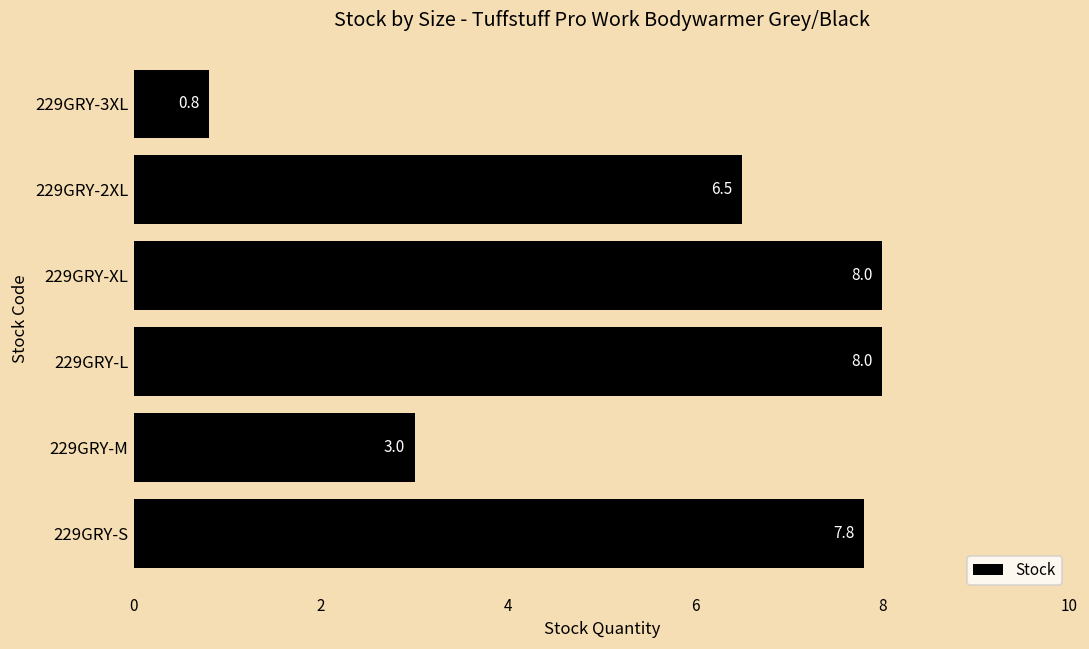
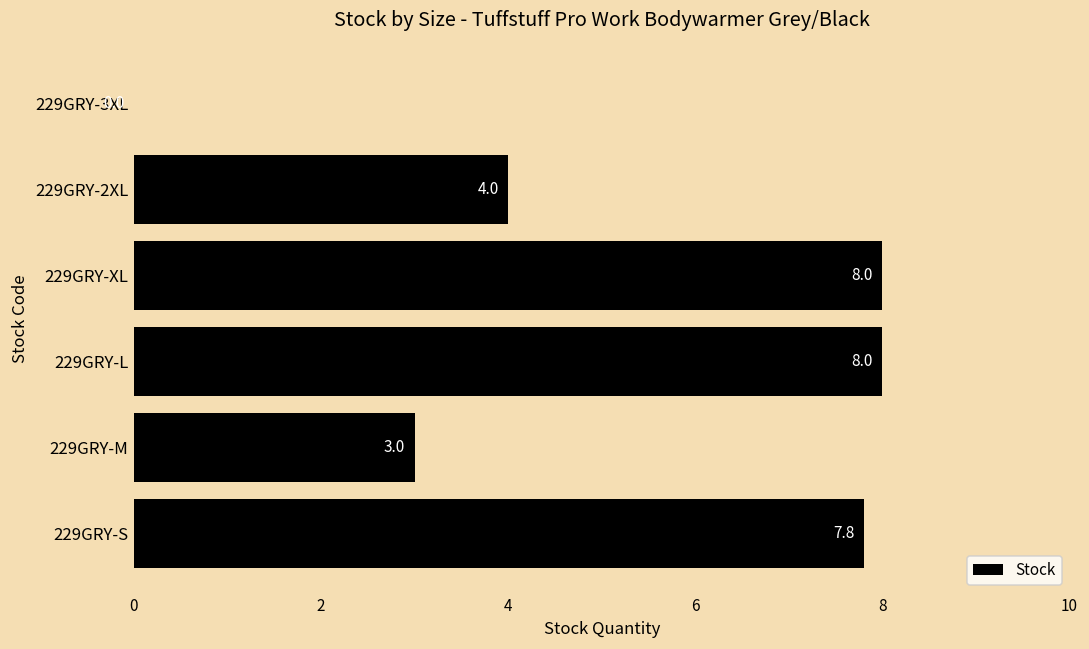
229GRY-3XL: 0.8 -> 0.0
229GRY-2XL: 6.5 -> 4.0
